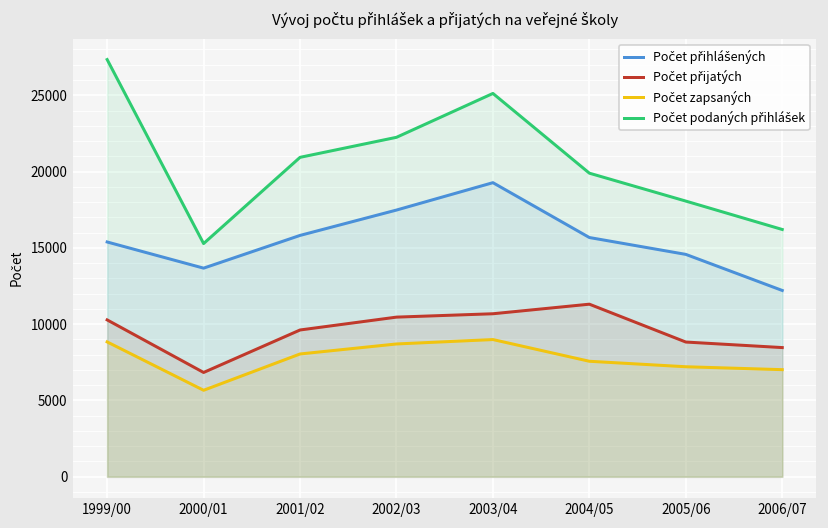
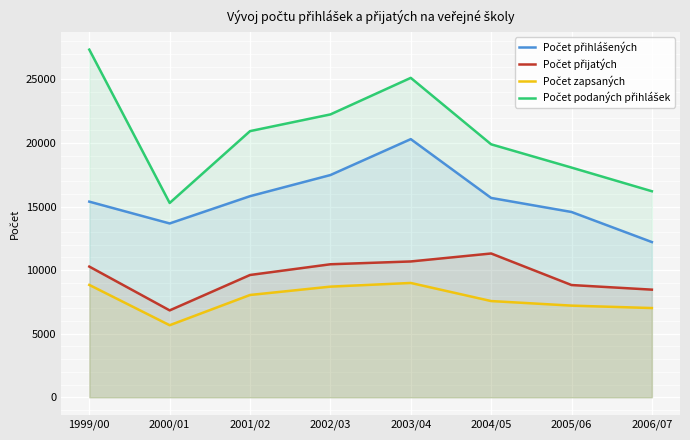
Počet přihlášených, 2003/04: 19300 -> 20300
